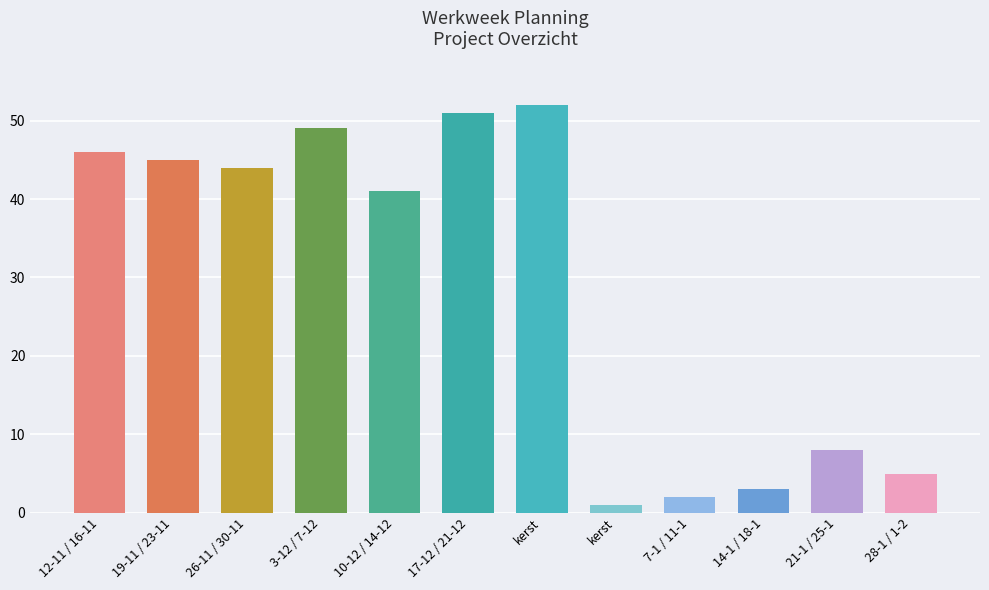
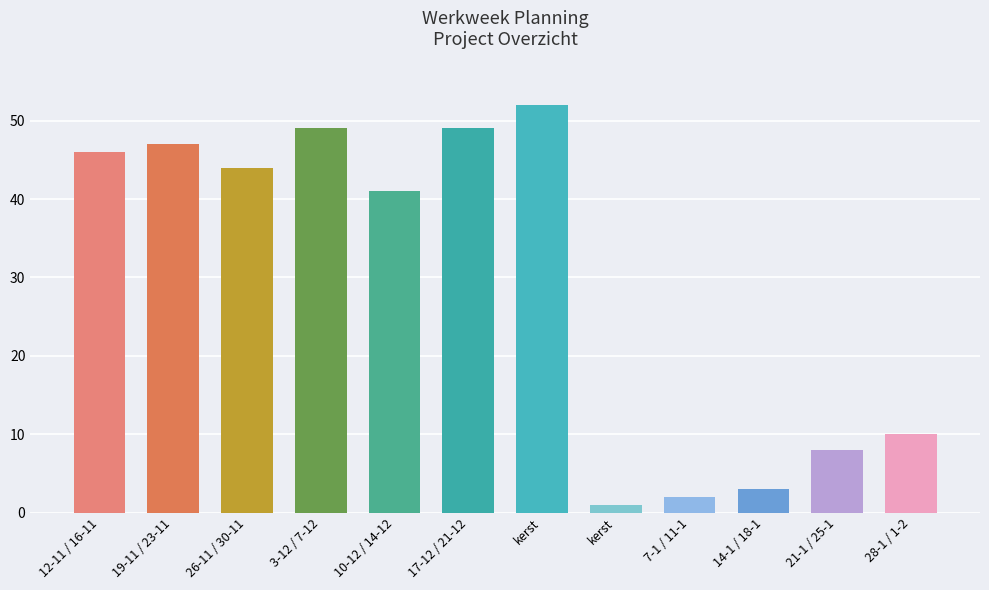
19-11 / 23-11: 45 -> 47
17-12 / 21-12: 51 -> 49
28-1 / 1-2: 5 -> 10
